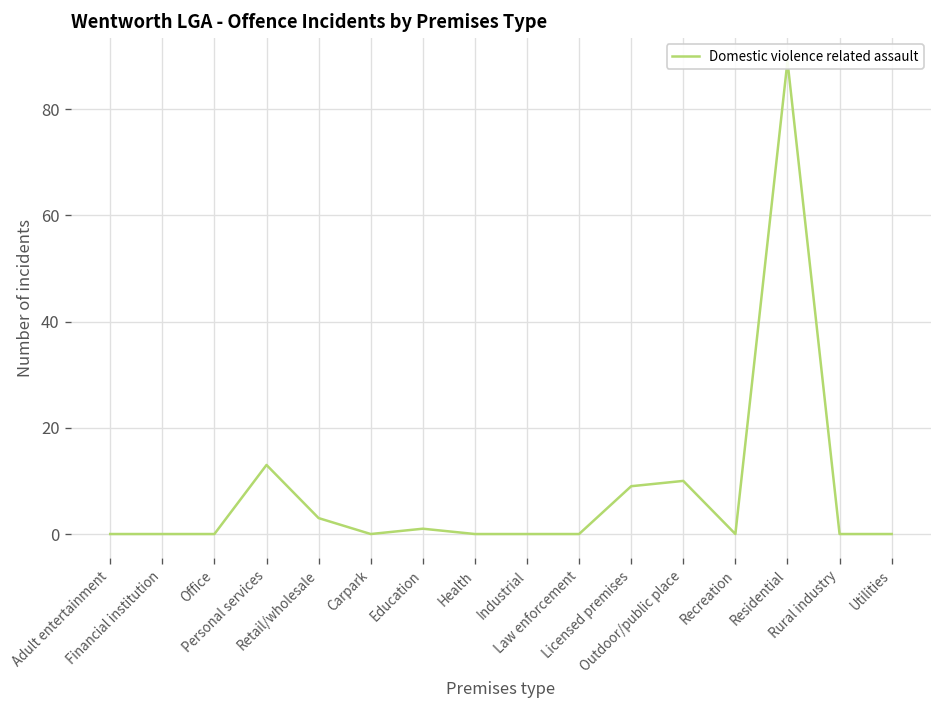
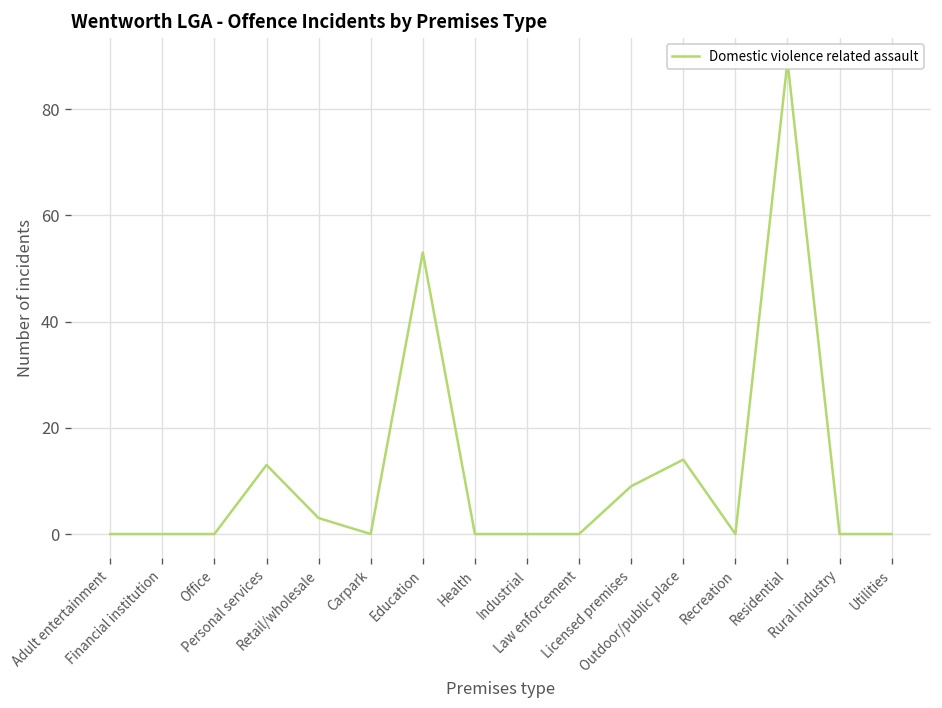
Education: 1 -> 53
Outdoor/public place: 10 -> 14
